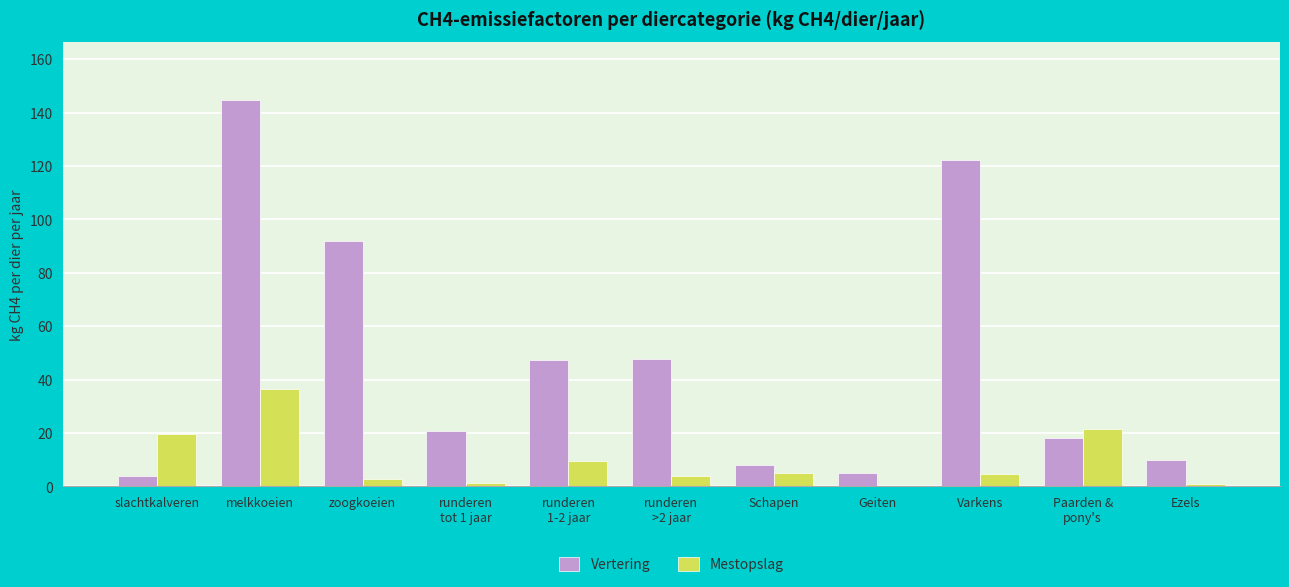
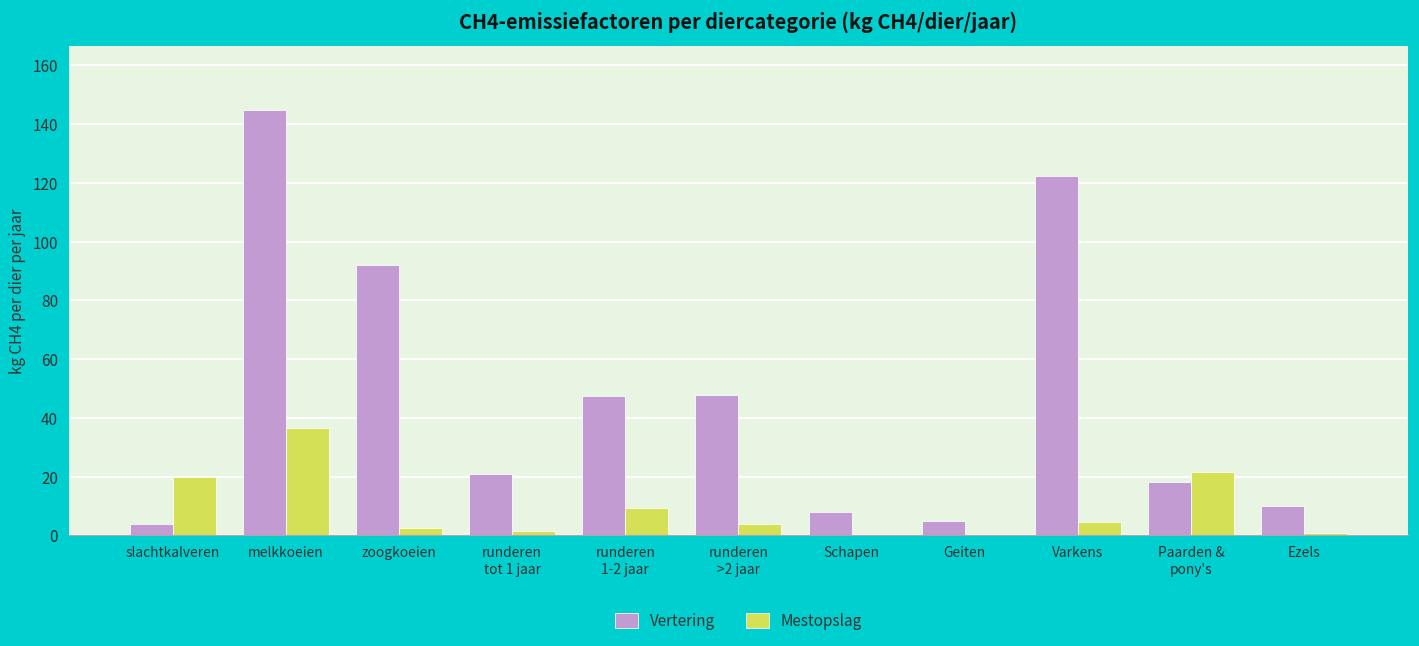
Mestopslag, Schapen: 5 -> 0
